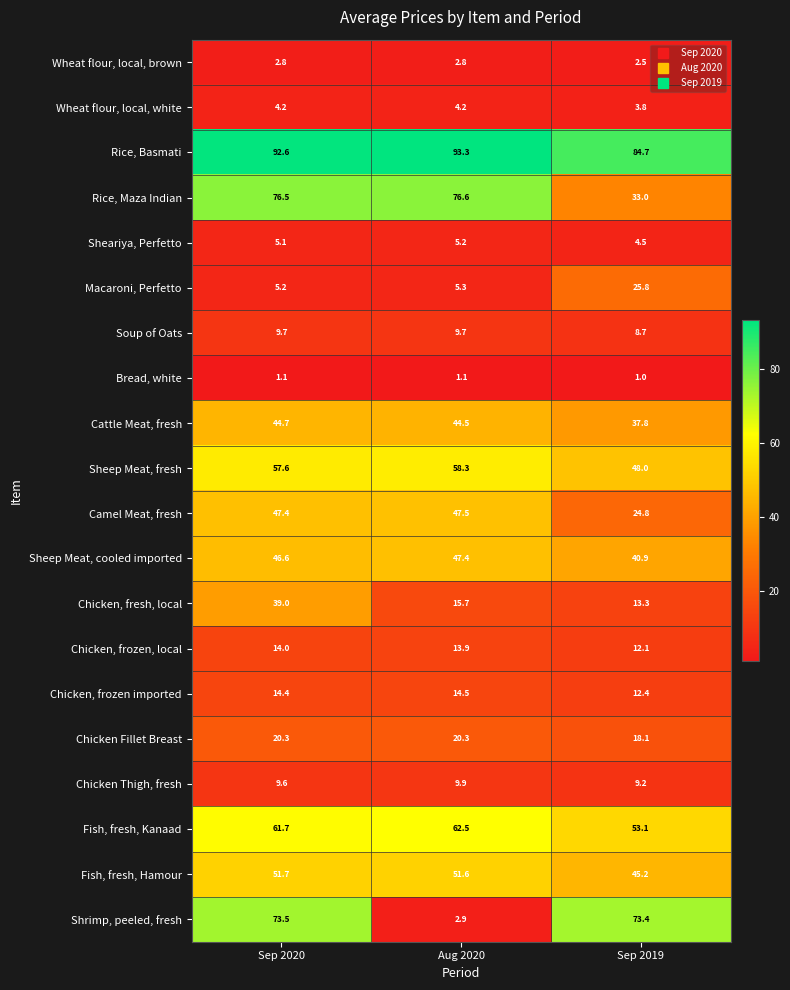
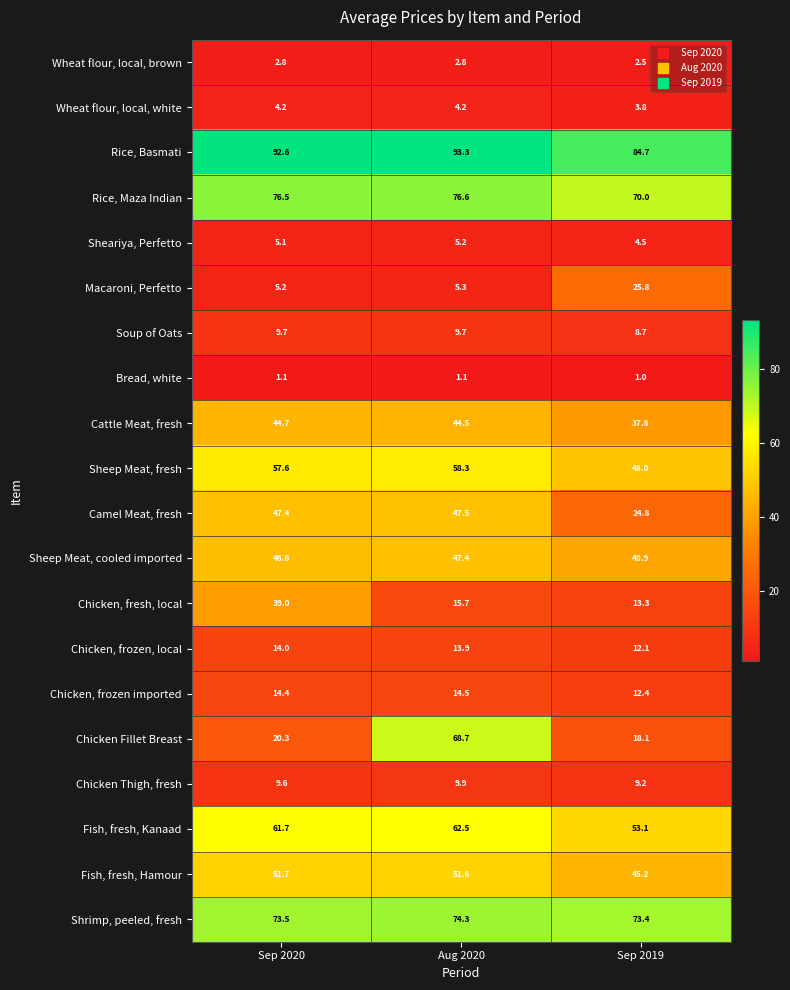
Rice, Maza Indian, Sep 2019: 33.0 -> 70.0
Chicken Fillet Breast, Aug 2020: 20.3 -> 68.7
Shrimp, peeled, fresh, Aug 2020: 2.9 -> 74.3
